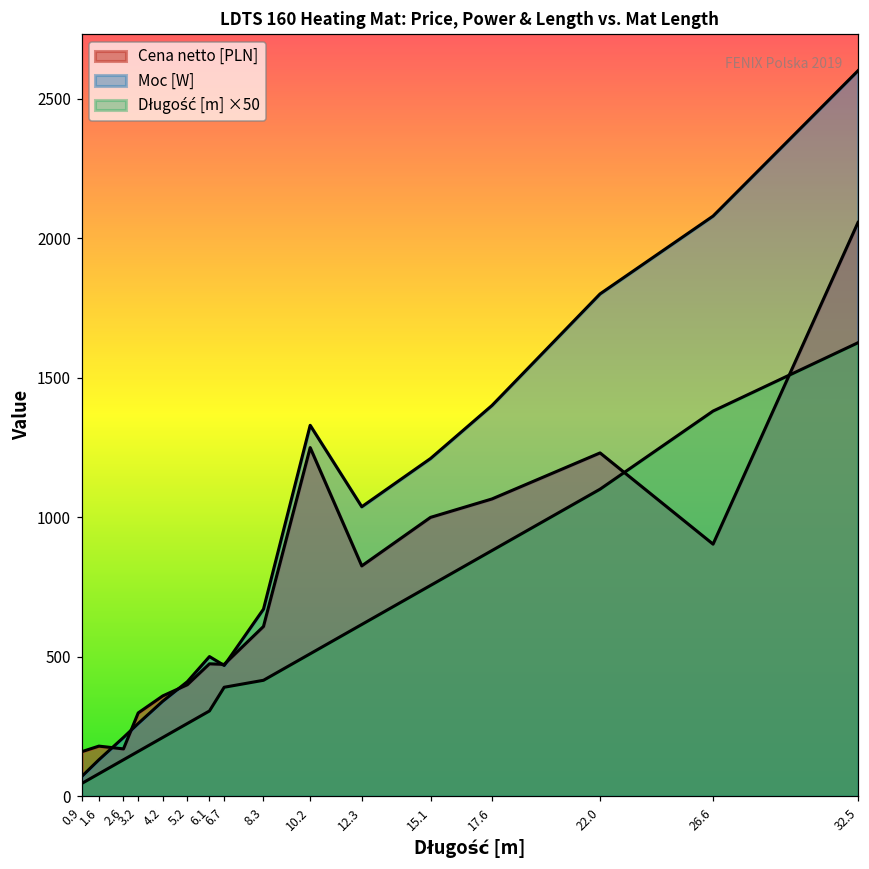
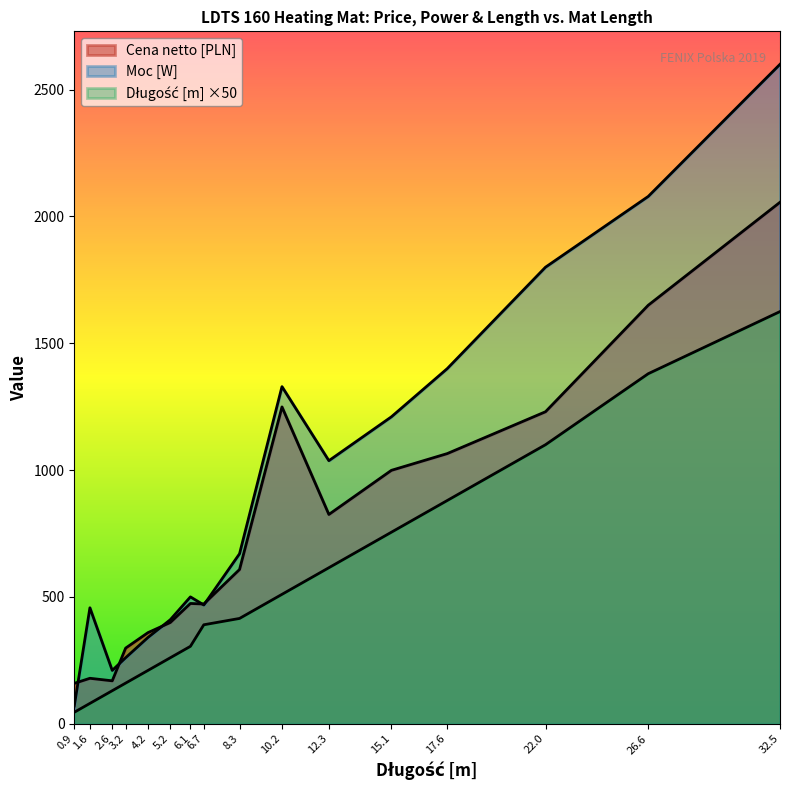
Moc [W], 1.6: 130 -> 460
Cena netto [PLN], 26.6: 900 -> 1650
